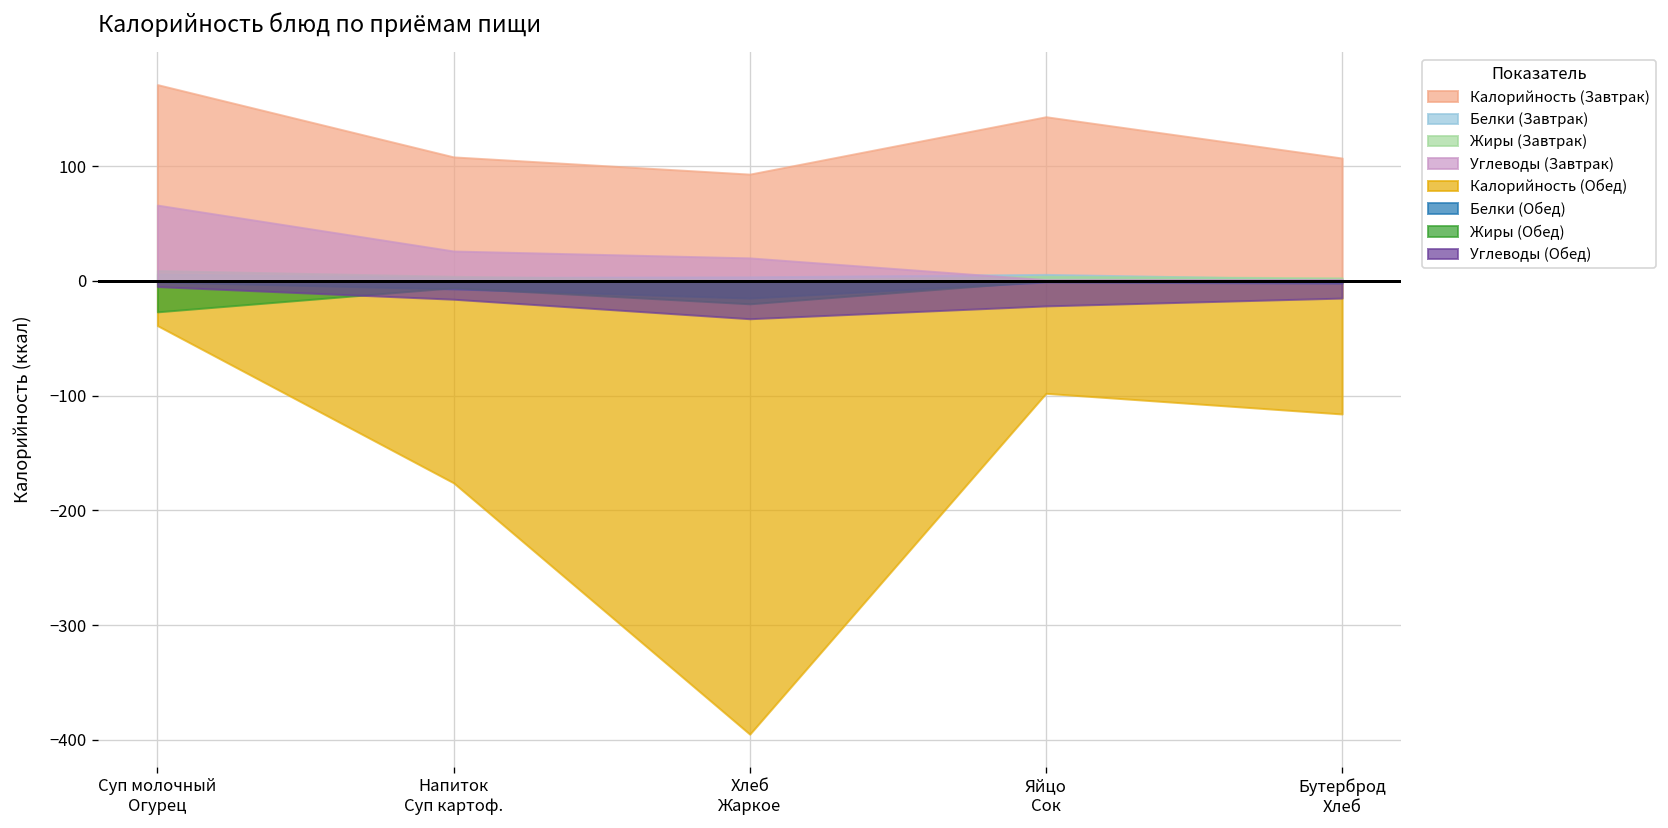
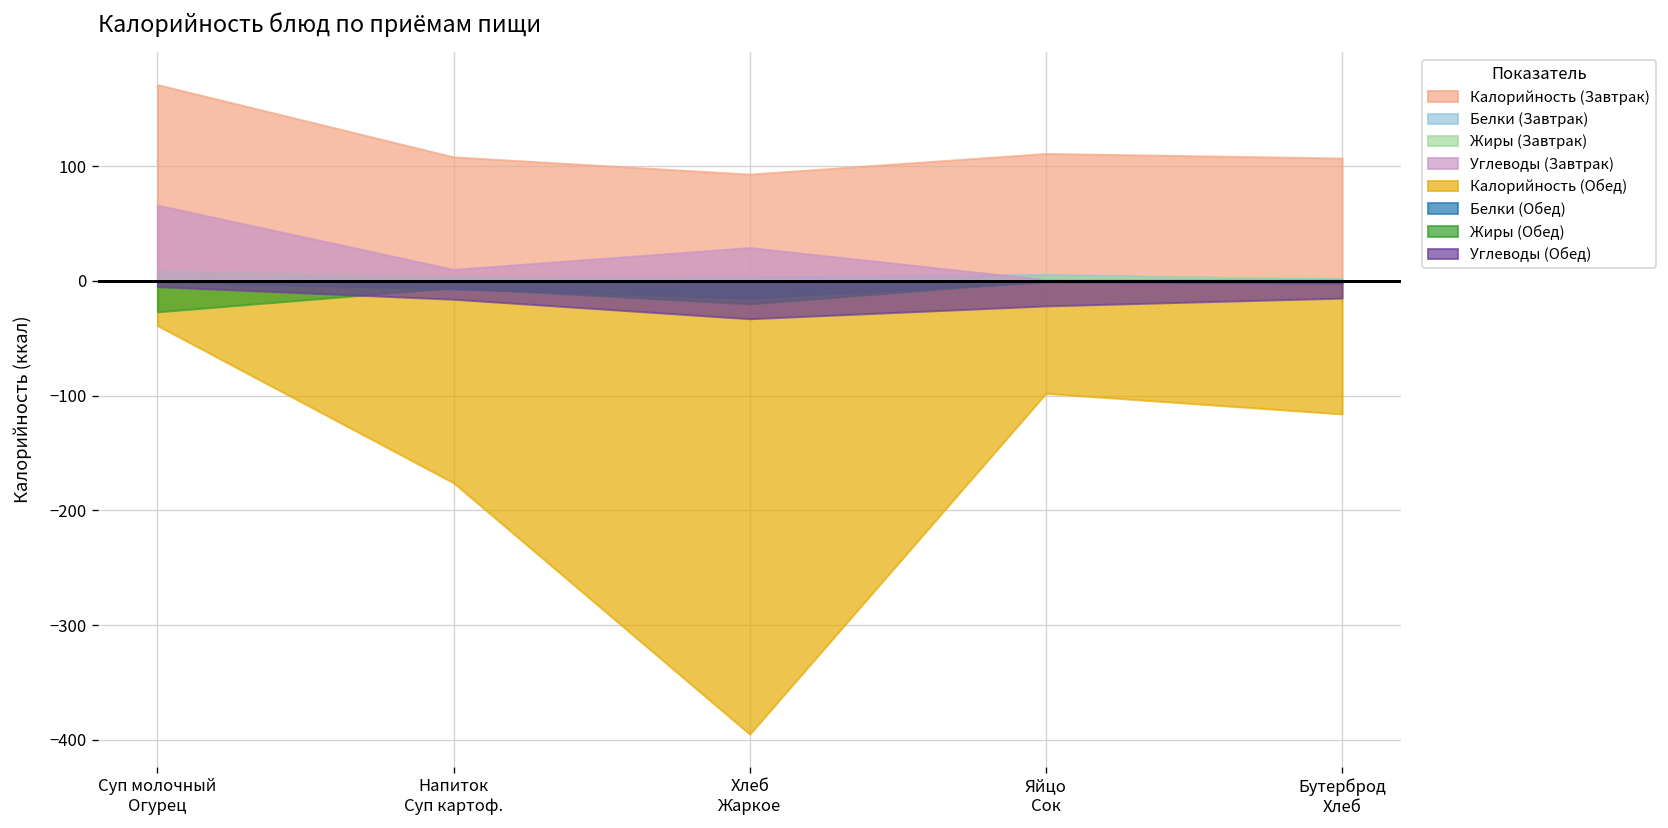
Углеводы (Завтрак), Напиток Суп картоф.: 30 -> 10
Углеводы (Завтрак), Хлеб Жаркое: 20 -> 30
Калорийность (Завтрак), Яйцо Сок: 140 -> 110
